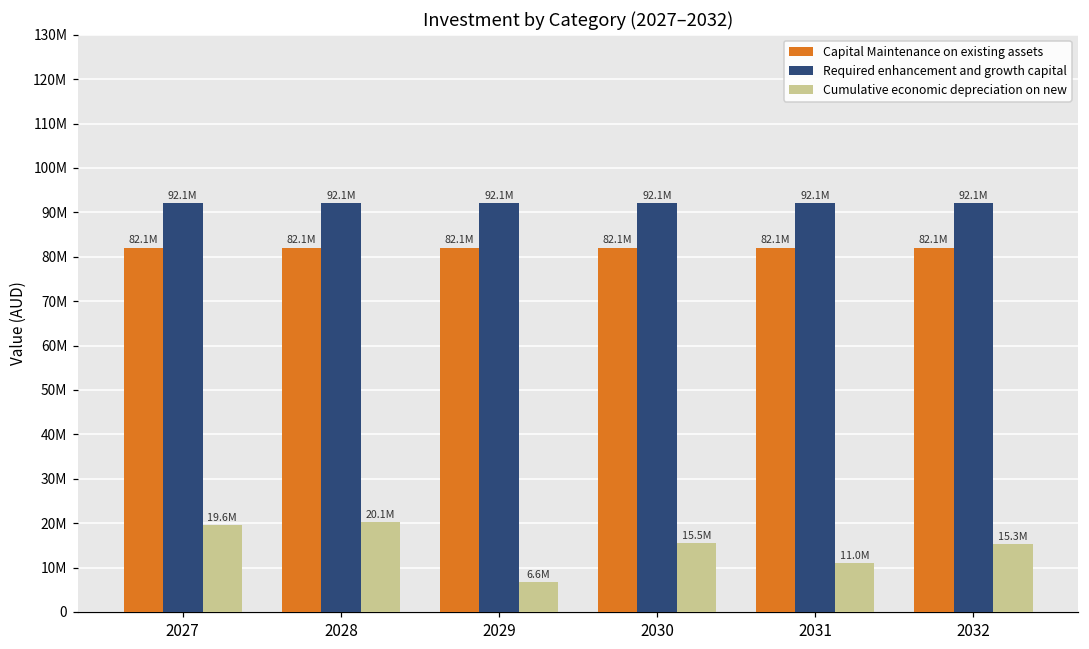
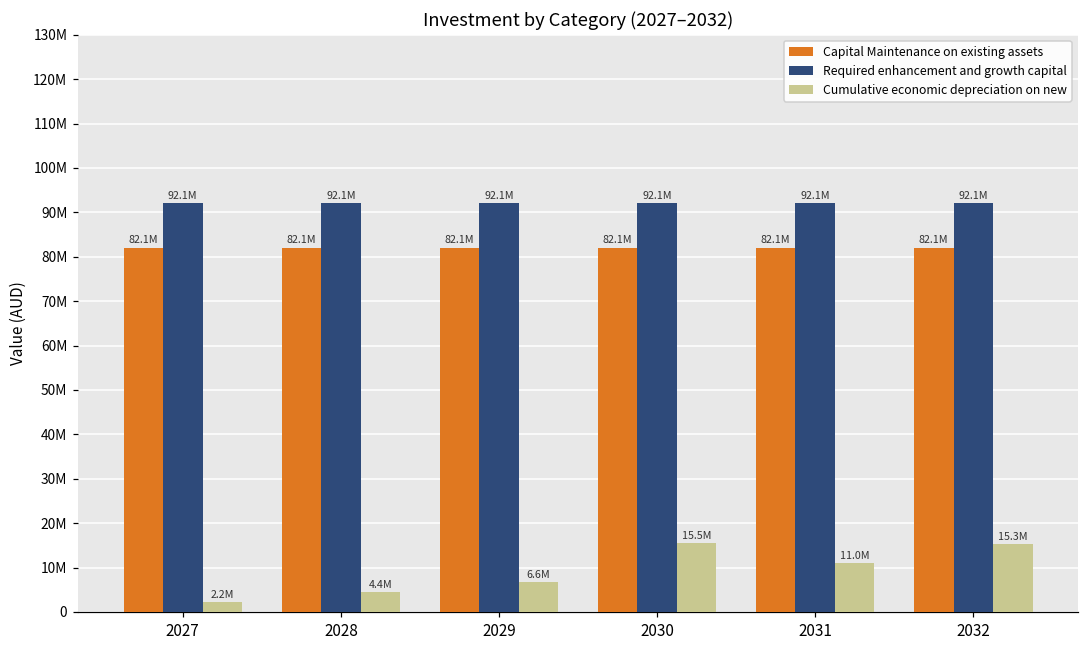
Cumulative economic depreciation on new, 2027: 19.6M -> 2.2M
Cumulative economic depreciation on new, 2028: 20.1M -> 4.4M
